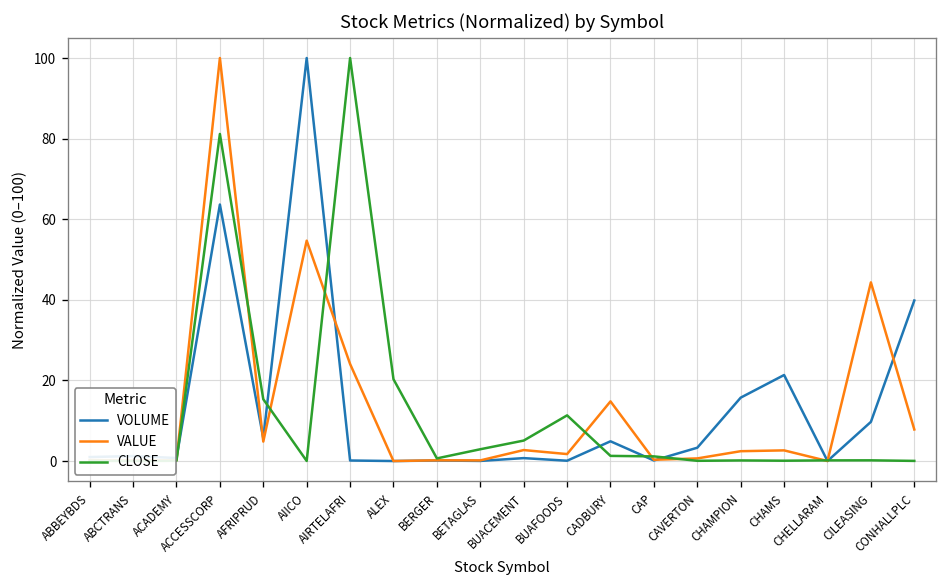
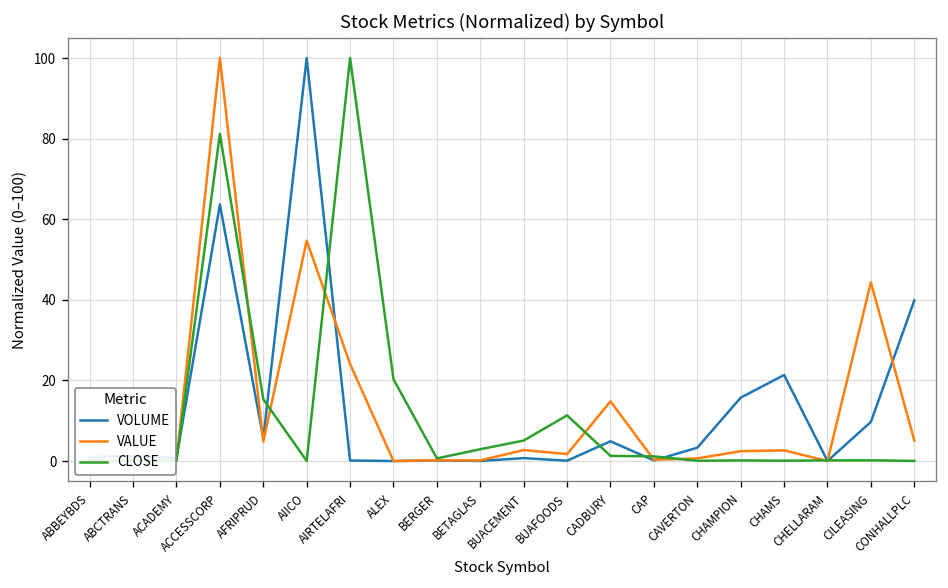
VALUE, CONHALLPLC: 8 -> 5
